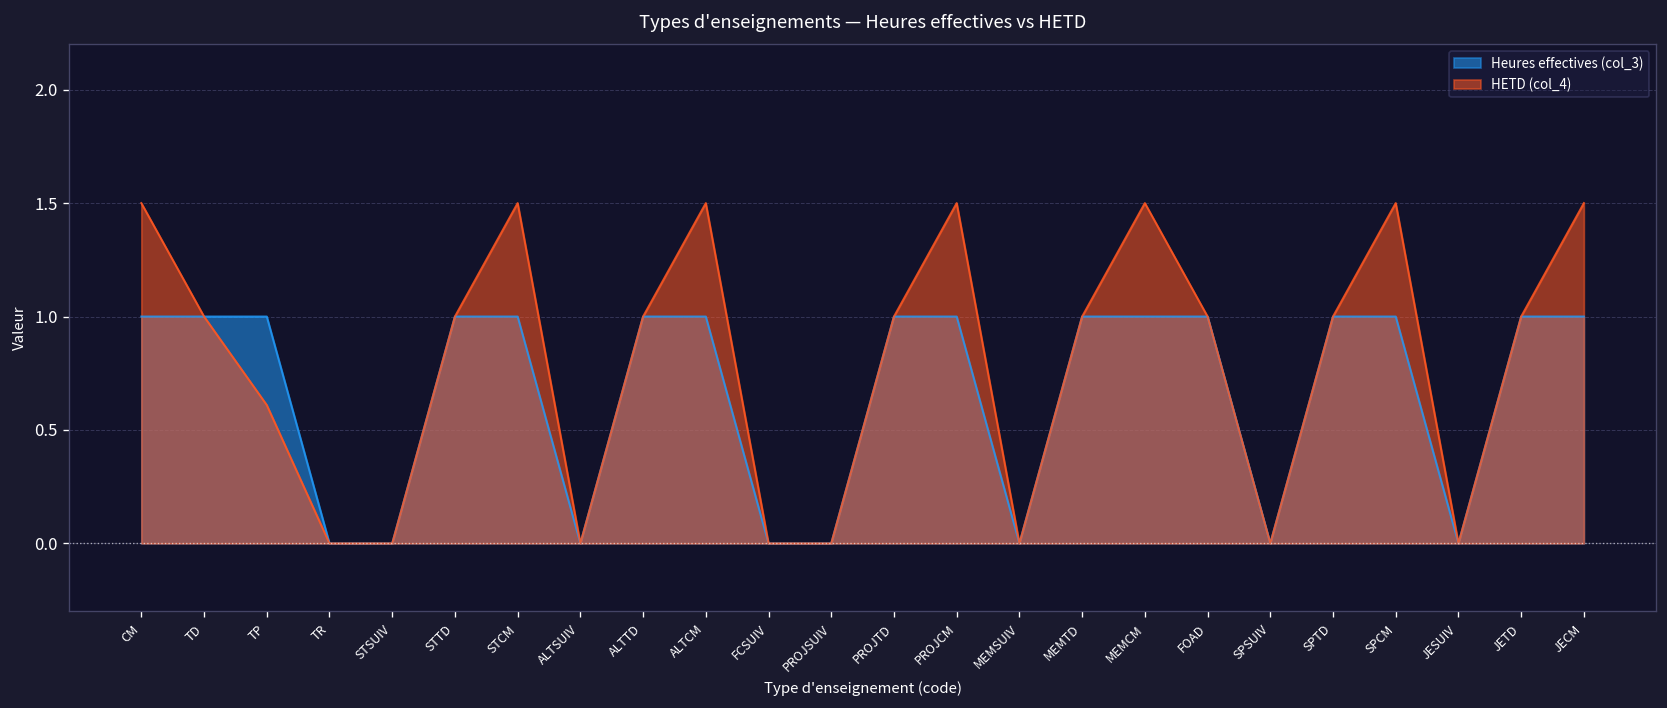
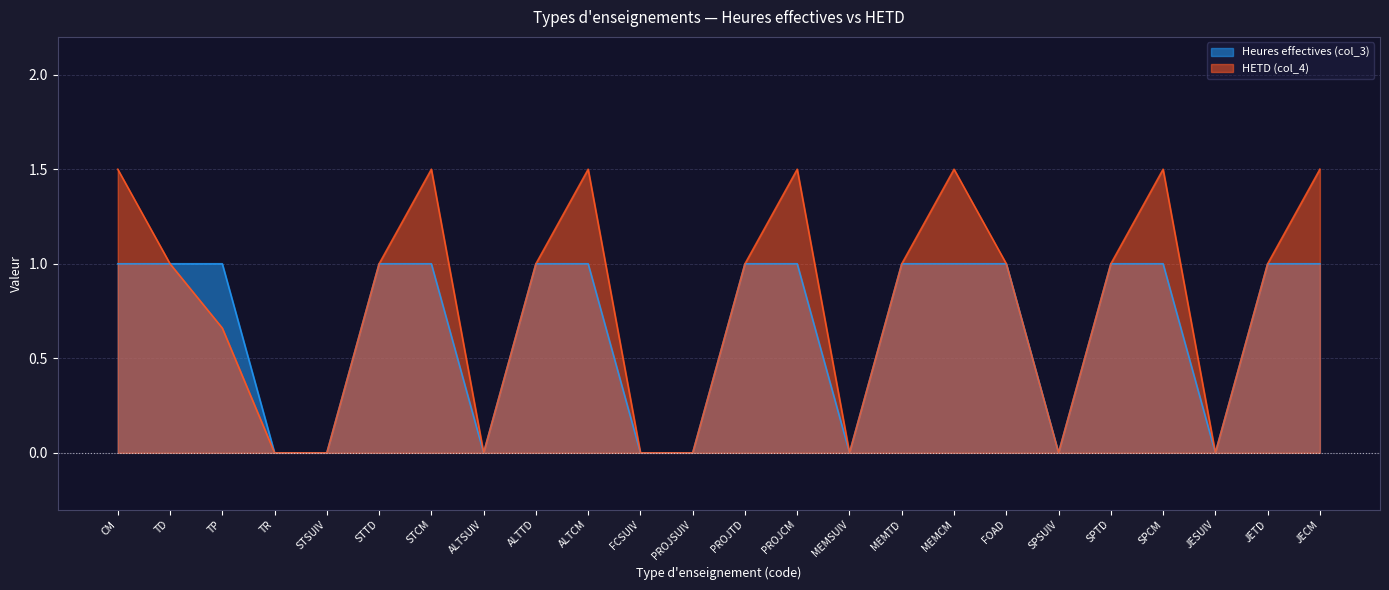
HETD (col_4), TP: 0.61 -> 0.66
